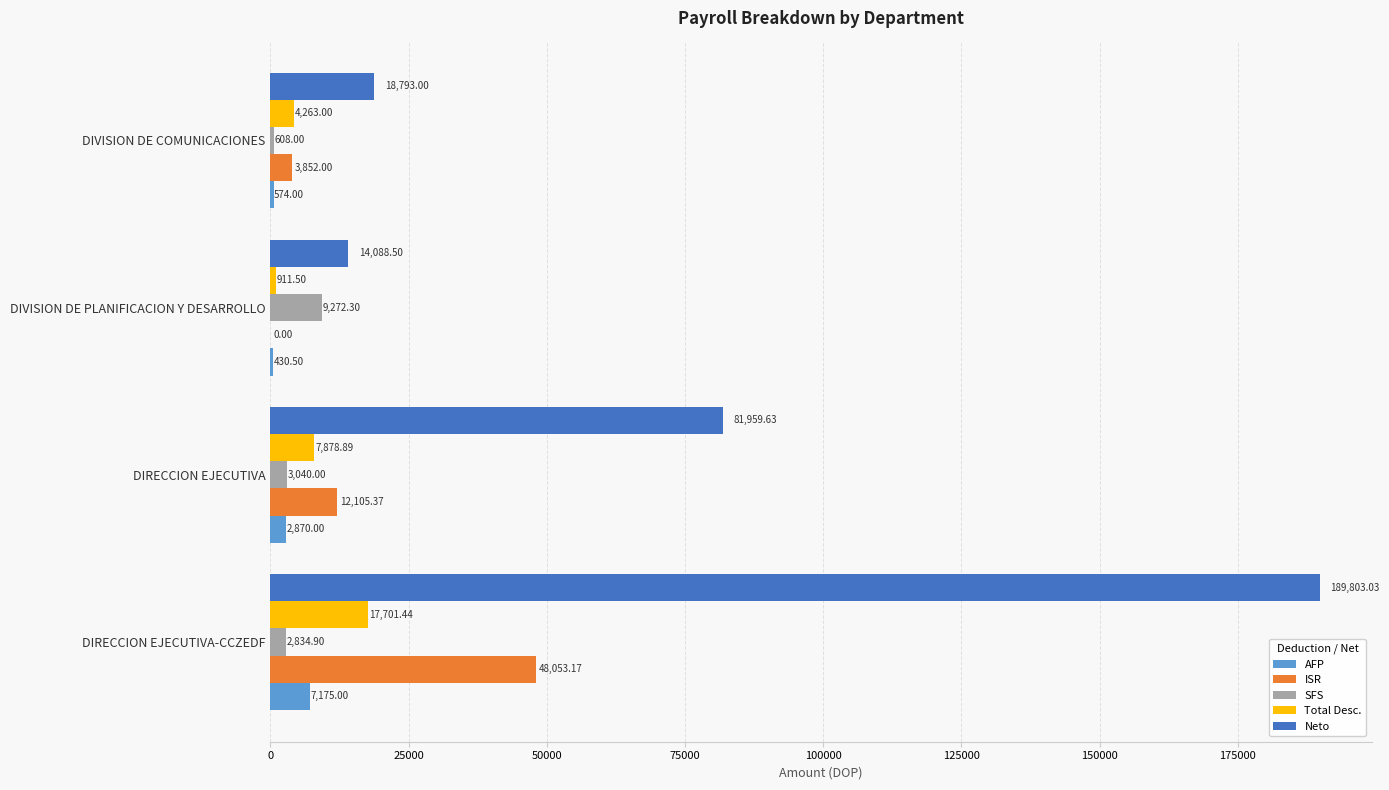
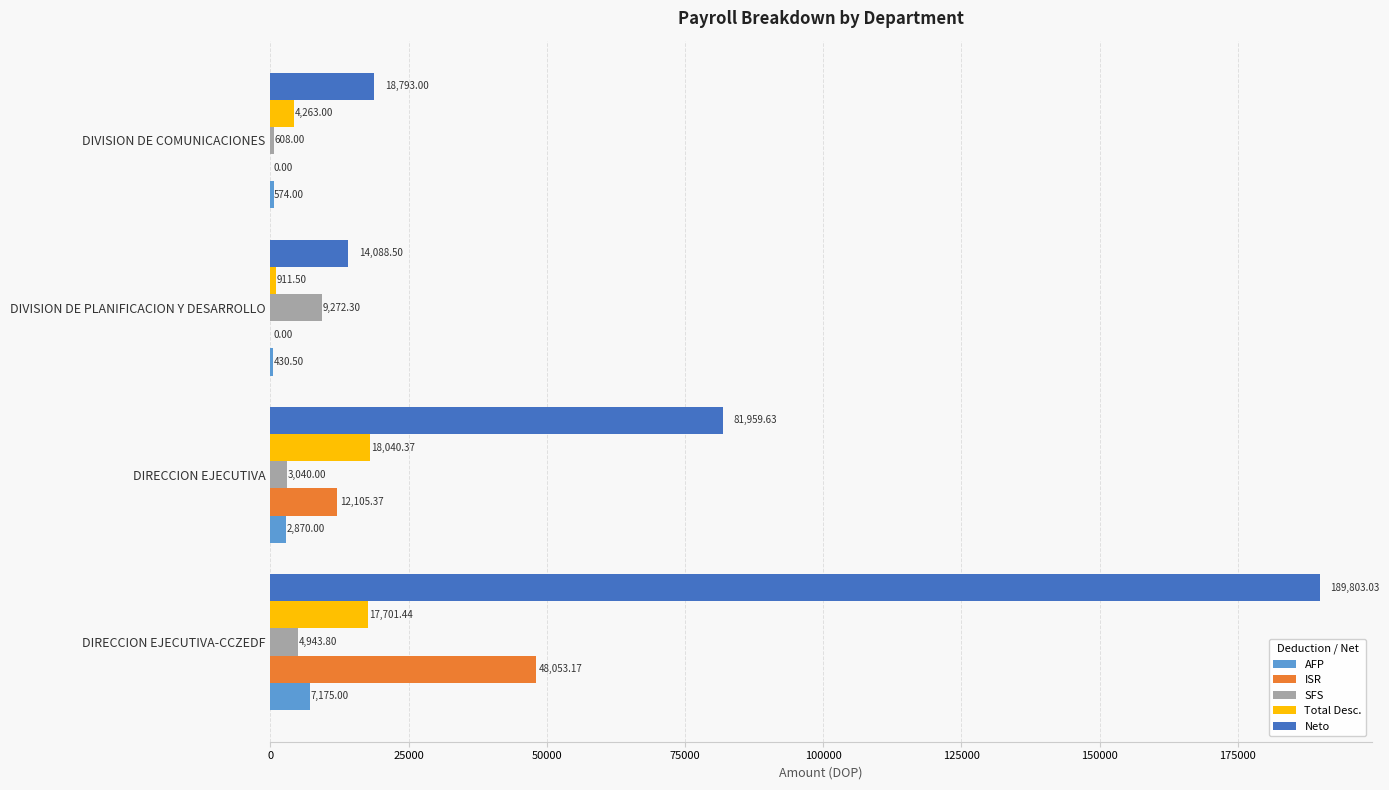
ISR, DIVISION DE COMUNICACIONES: 3,852.00 -> 0.00
Total Desc., DIRECCION EJECUTIVA: 7,878.89 -> 18,040.37
SFS, DIRECCION EJECUTIVA-CCZEDF: 2,834.90 -> 4,943.80
